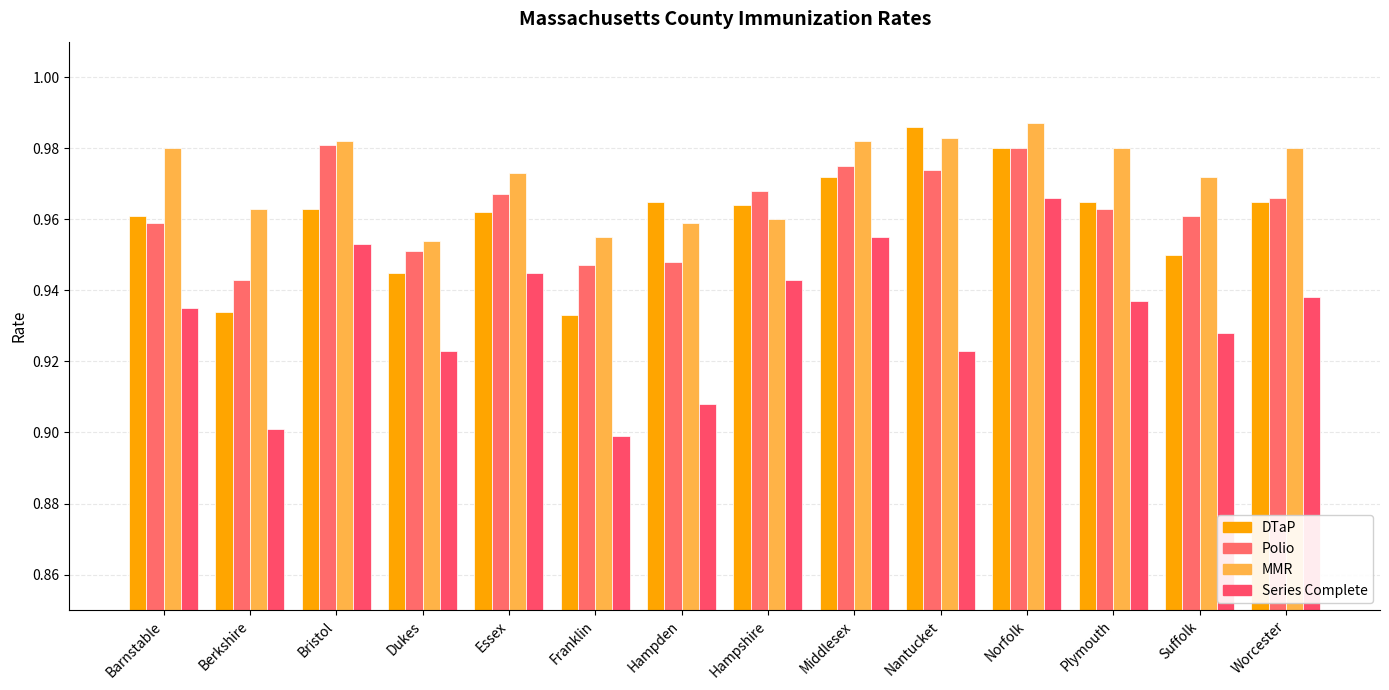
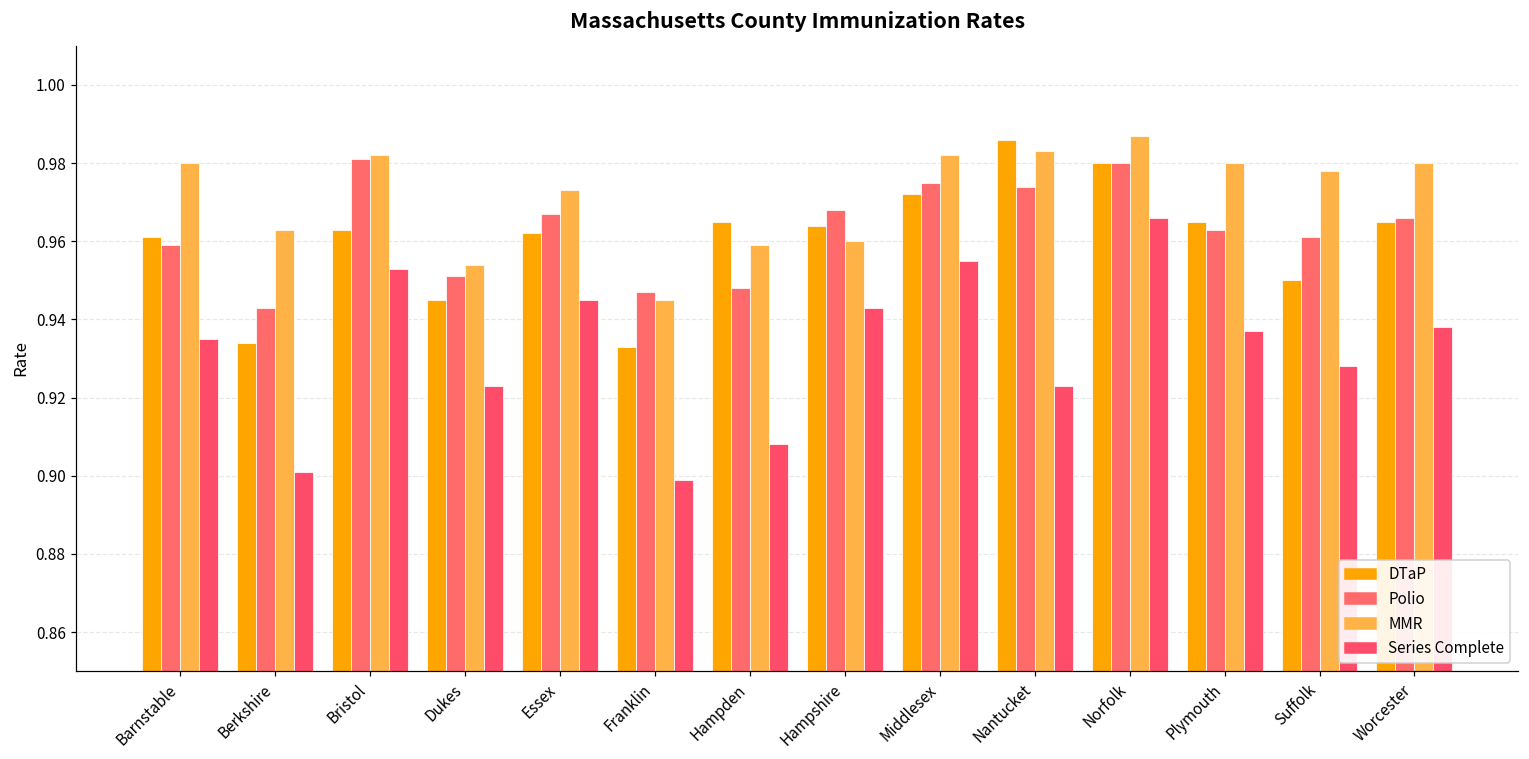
MMR, Franklin: 0.955 -> 0.945
MMR, Suffolk: 0.972 -> 0.978
